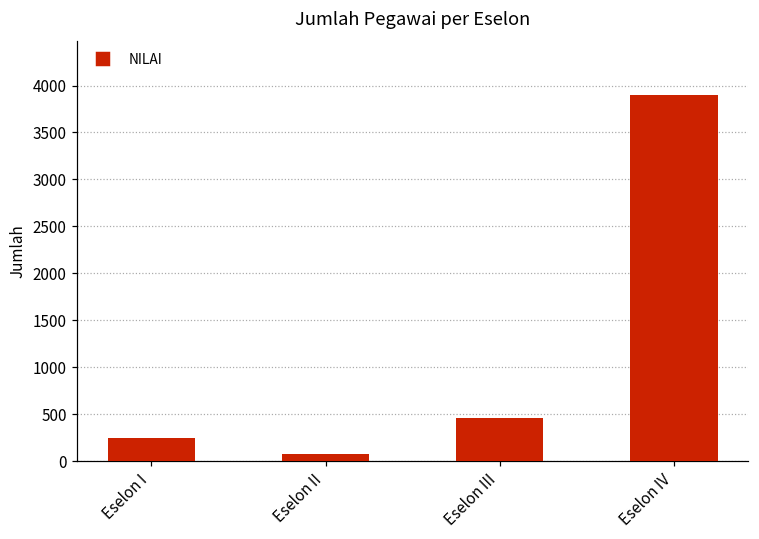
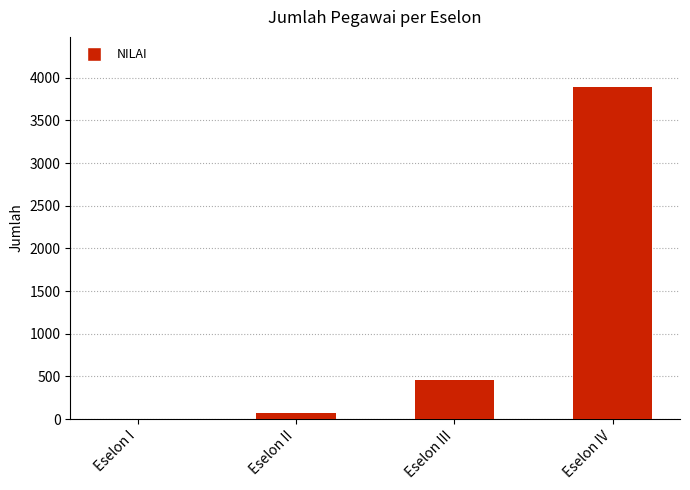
Eselon I: 200 -> 0
